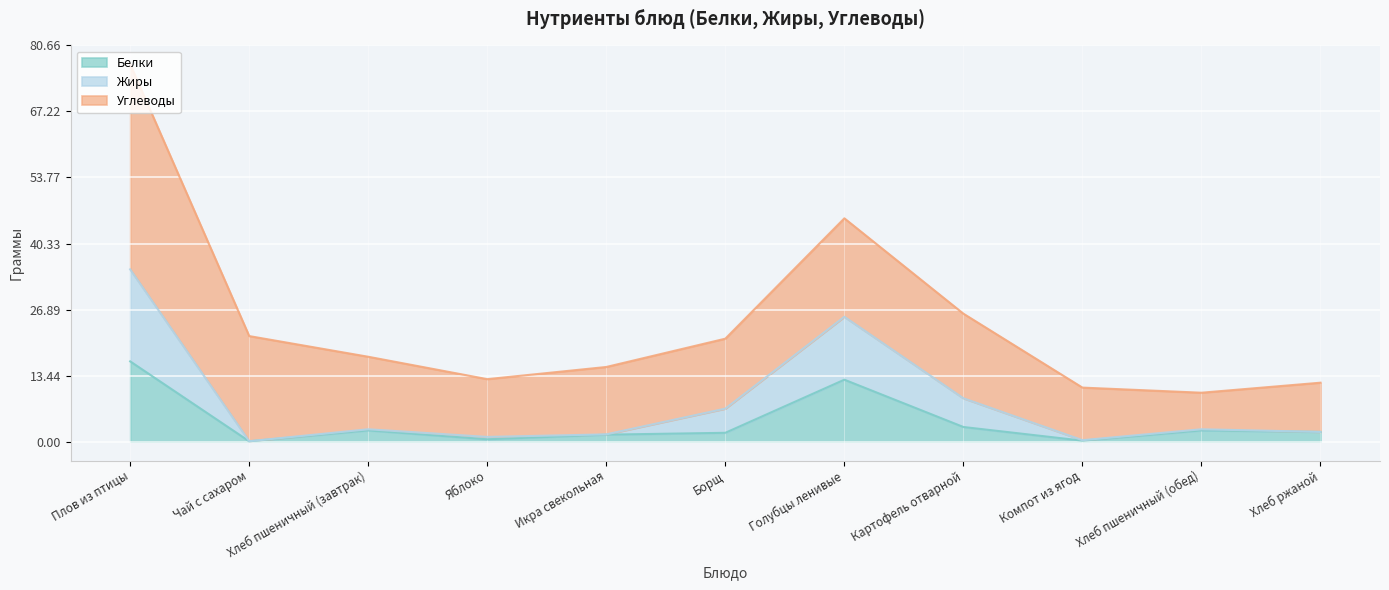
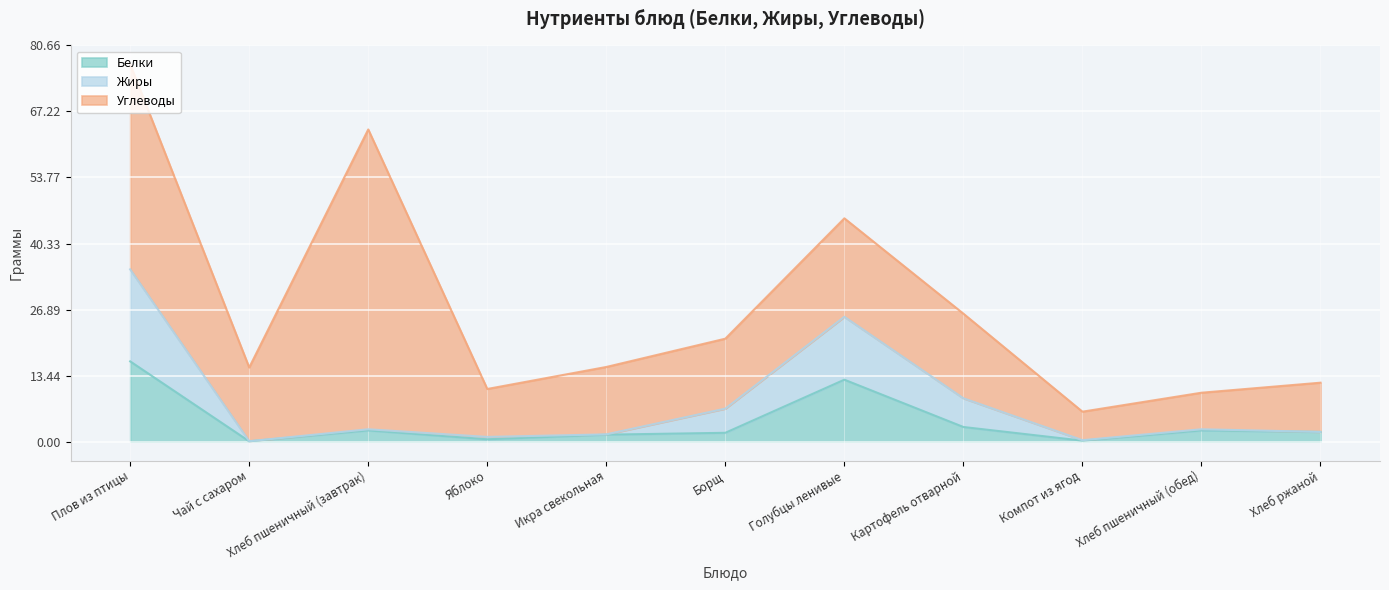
Углеводы, Чай с сахаром: 21 -> 15
Углеводы, Хлеб пшеничный (завтрак): 15 -> 61
Углеводы, Яблоко: 12 -> 10
Углеводы, Компот из ягод: 11 -> 6
